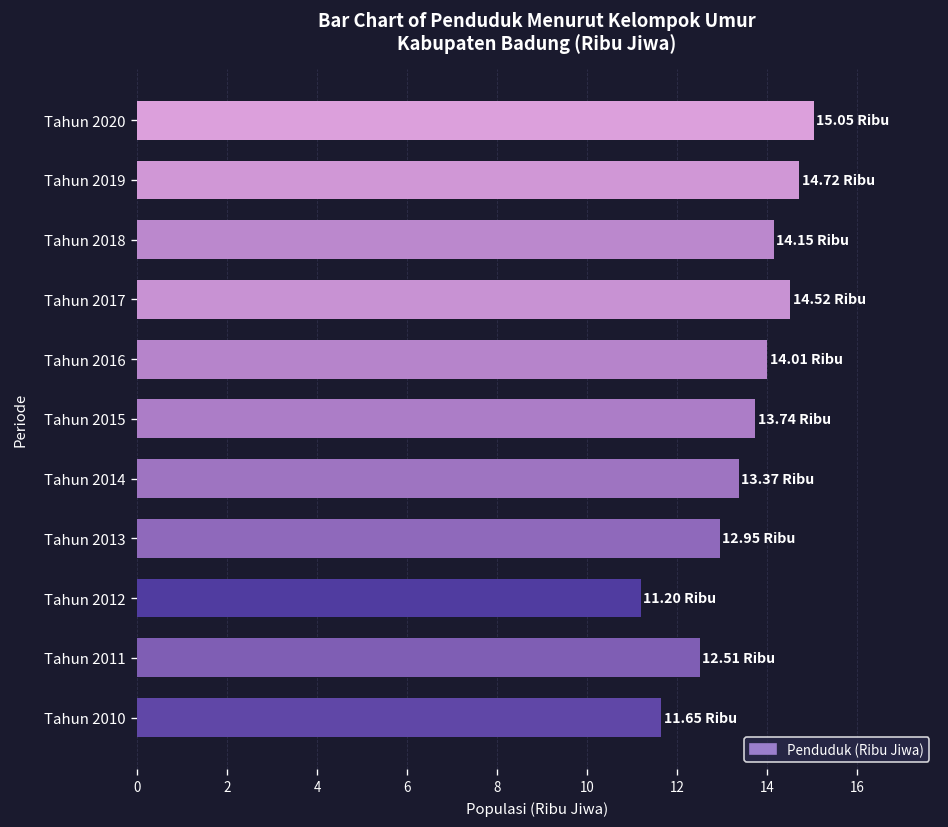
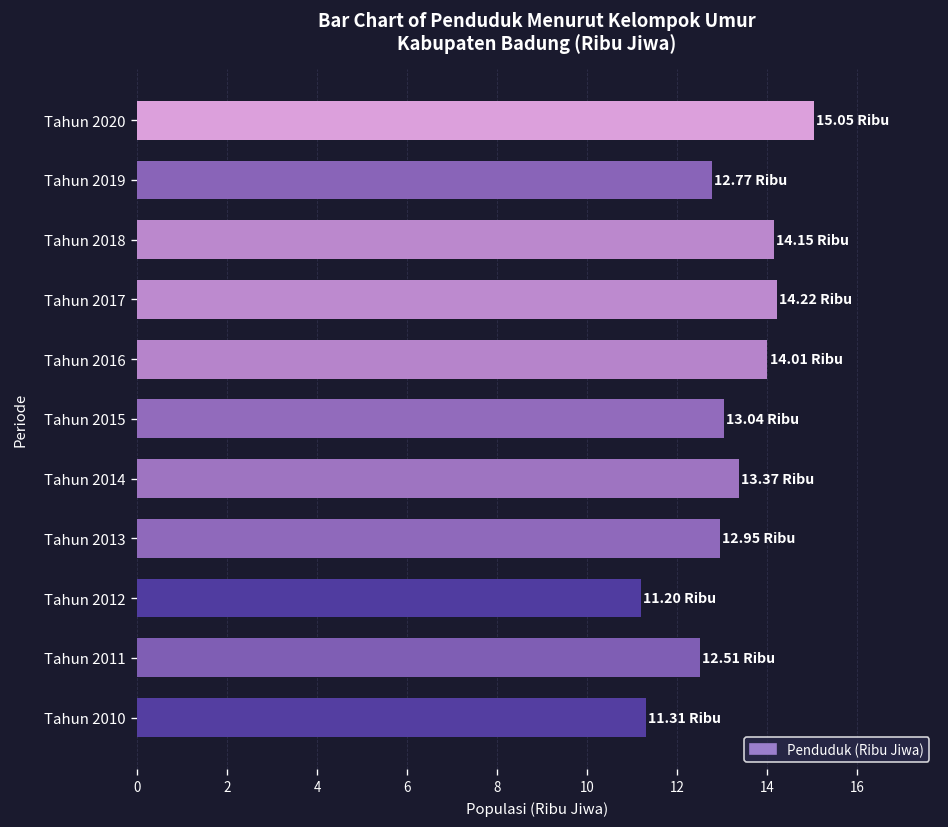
Tahun 2019: 14.72 -> 12.77
Tahun 2017: 14.52 -> 14.22
Tahun 2015: 13.74 -> 13.04
Tahun 2010: 11.65 -> 11.31
